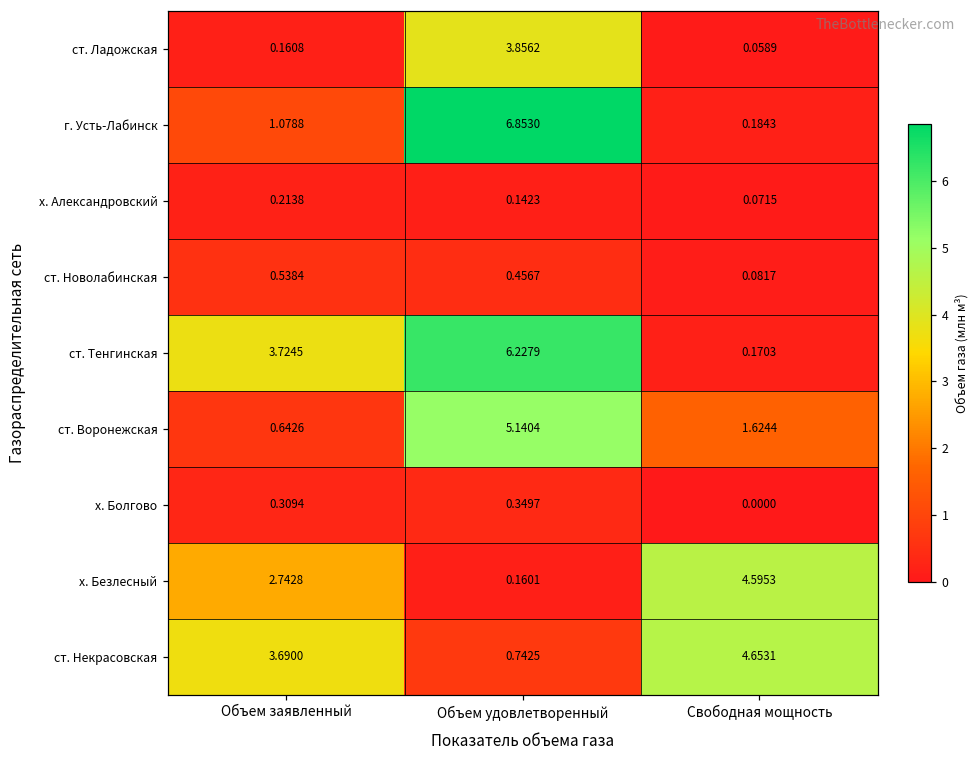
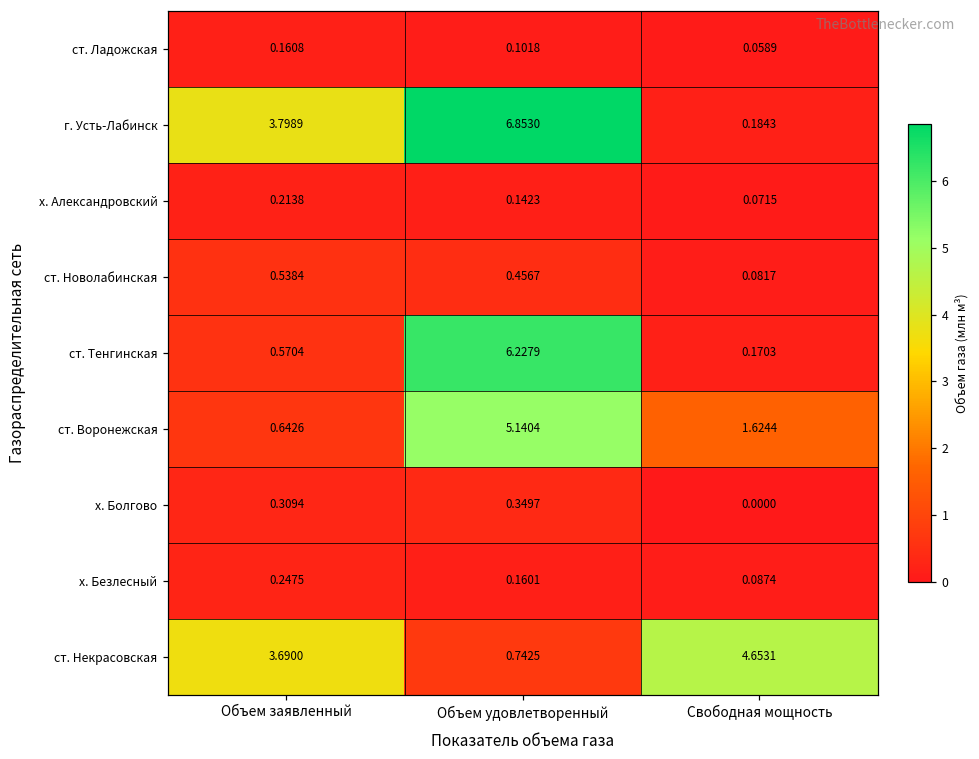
ст. Ладожская, Объем удовлетворенный: 3.8562 -> 0.1018
г. Усть-Лабинск, Объем заявленный: 1.0788 -> 3.7989
ст. Тенгинская, Объем заявленный: 3.7245 -> 0.5704
х. Безлесный, Объем заявленный: 2.7428 -> 0.2475
х. Безлесный, Свободная мощность: 4.5953 -> 0.0874
